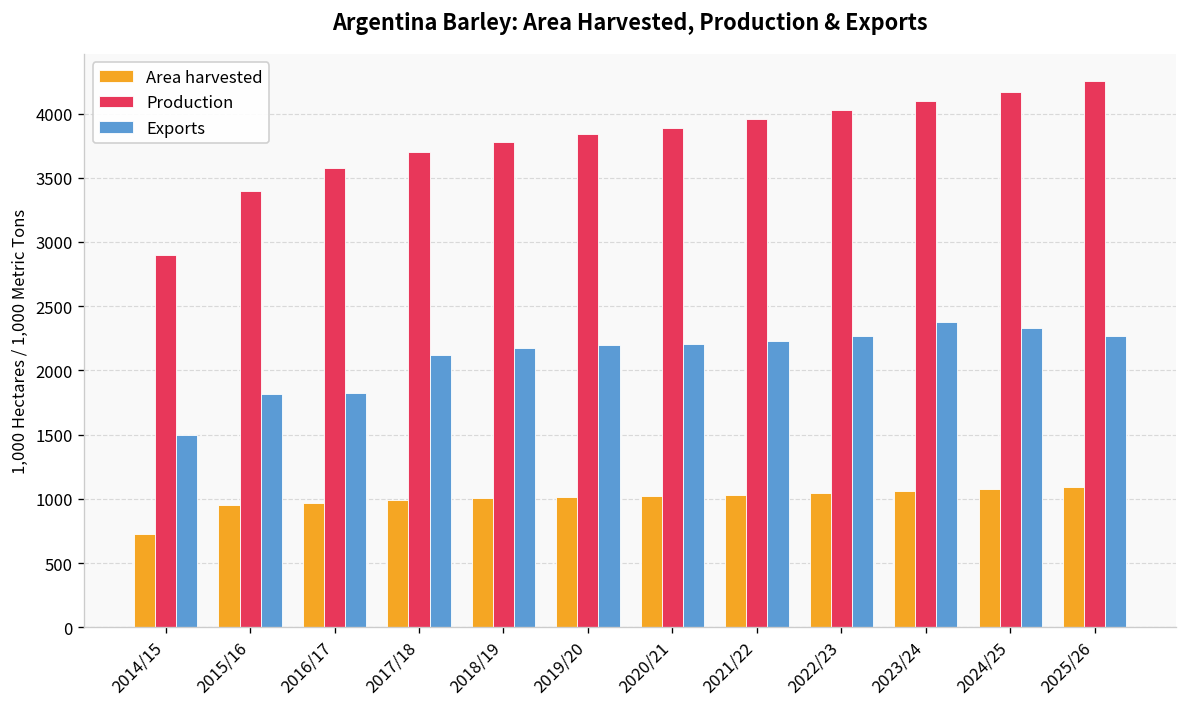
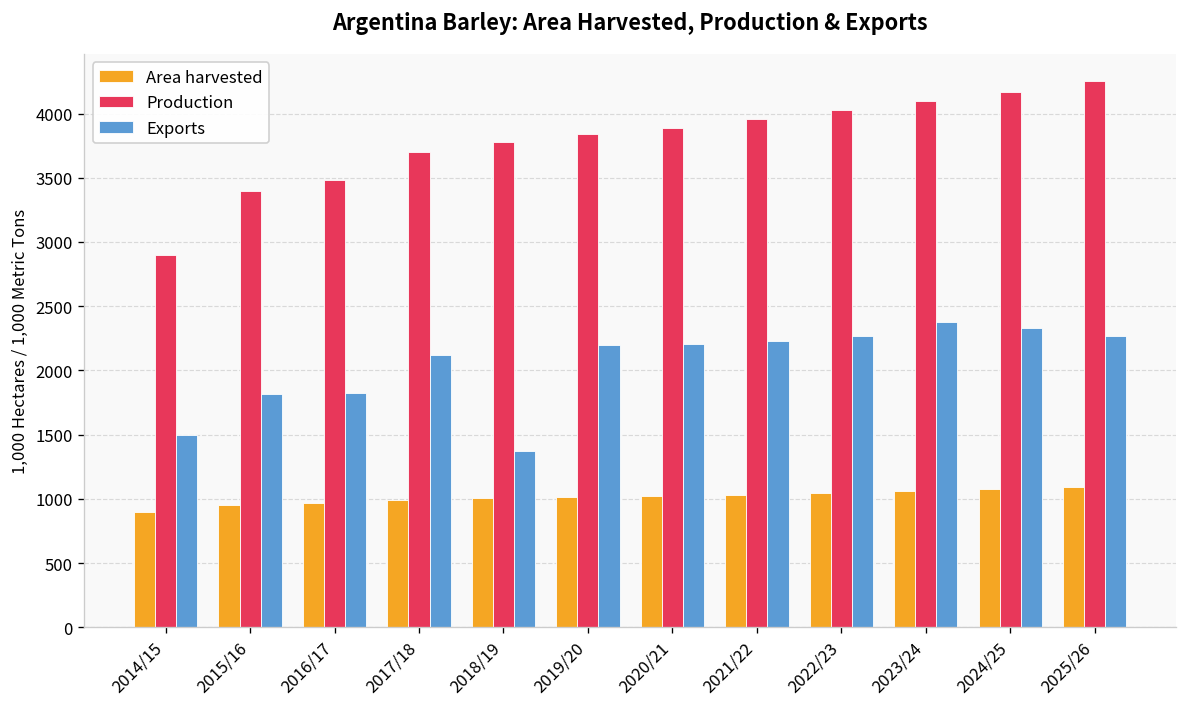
Area harvested, 2014/15: 730 -> 900
Production, 2016/17: 3580 -> 3480
Exports, 2018/19: 2180 -> 1370
